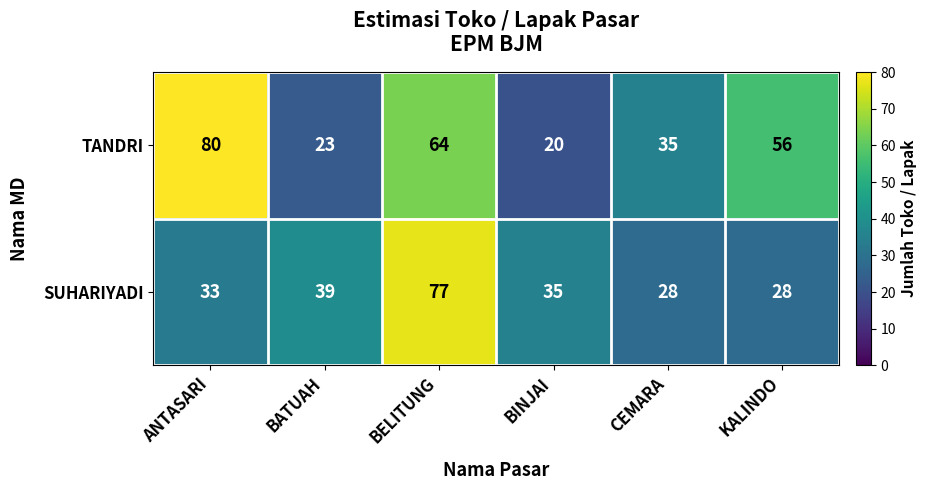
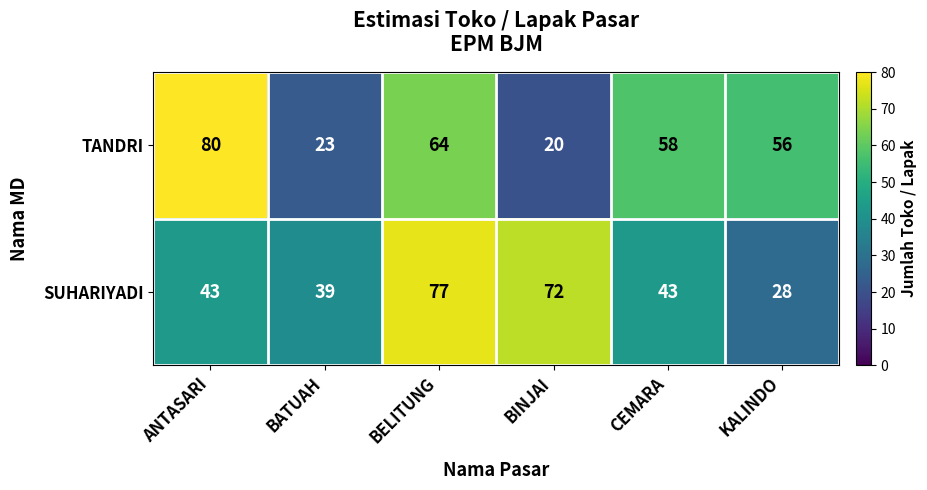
TANDRI, CEMARA: 35 -> 58
SUHARIYADI, ANTASARI: 33 -> 43
SUHARIYADI, BINJAI: 35 -> 72
SUHARIYADI, CEMARA: 28 -> 43
